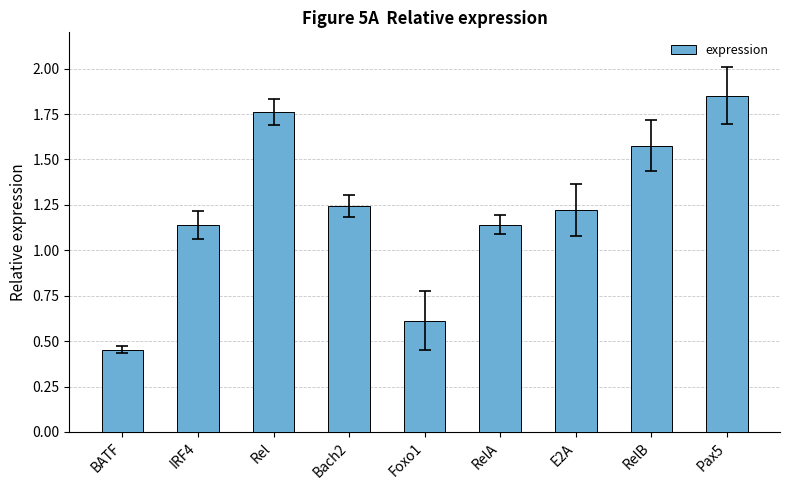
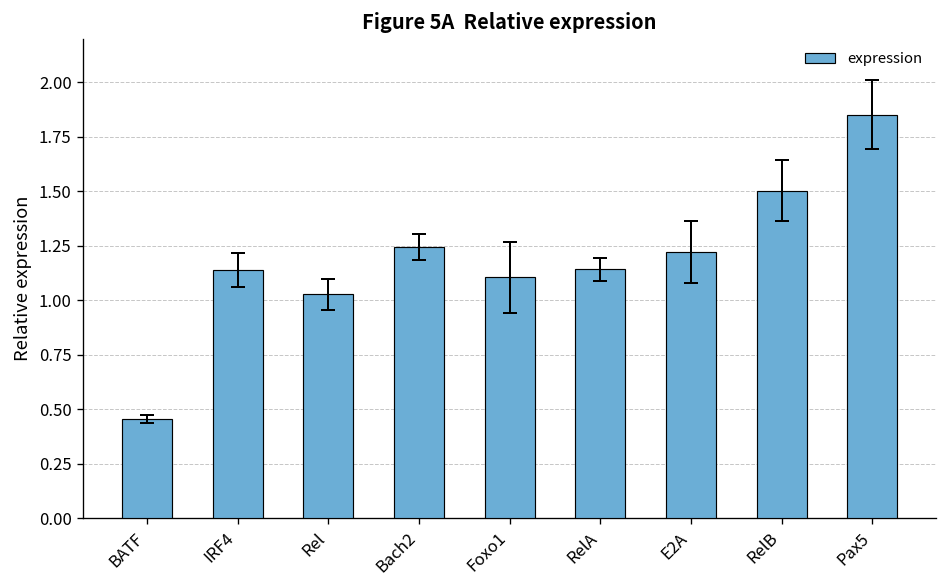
expression, Rel: 1.76 -> 1.03
expression, Foxo1: 0.61 -> 1.11
expression, RelB: 1.58 -> 1.50
